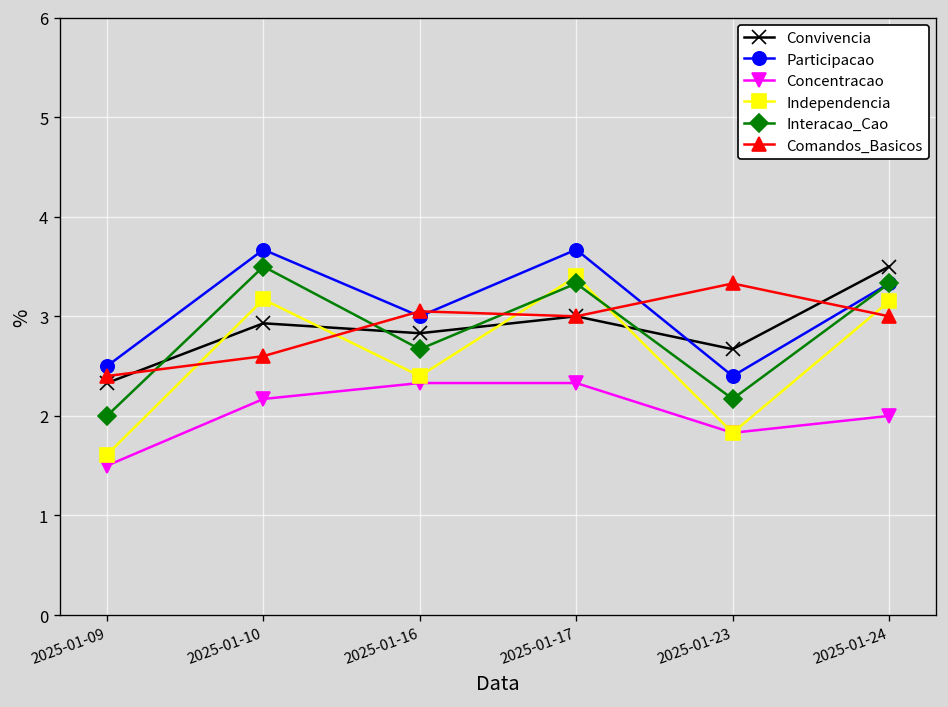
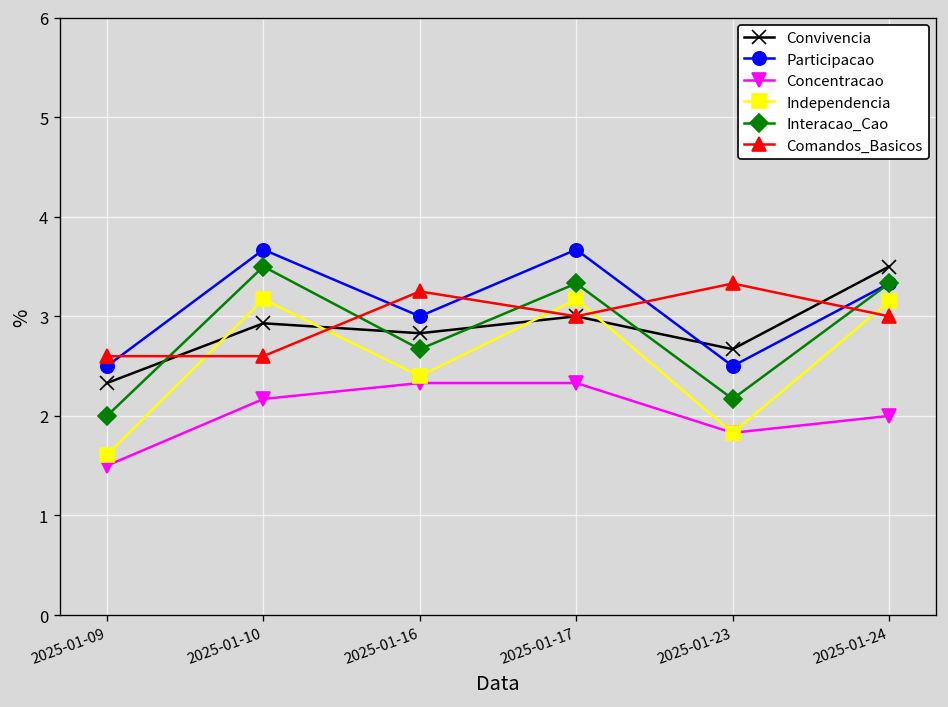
Comandos_Basicos, 2025-01-09: 2.4 -> 2.6
Comandos_Basicos, 2025-01-16: 3.1 -> 3.3
Independencia, 2025-01-17: 3.4 -> 3.2
Participacao, 2025-01-23: 2.4 -> 2.5
